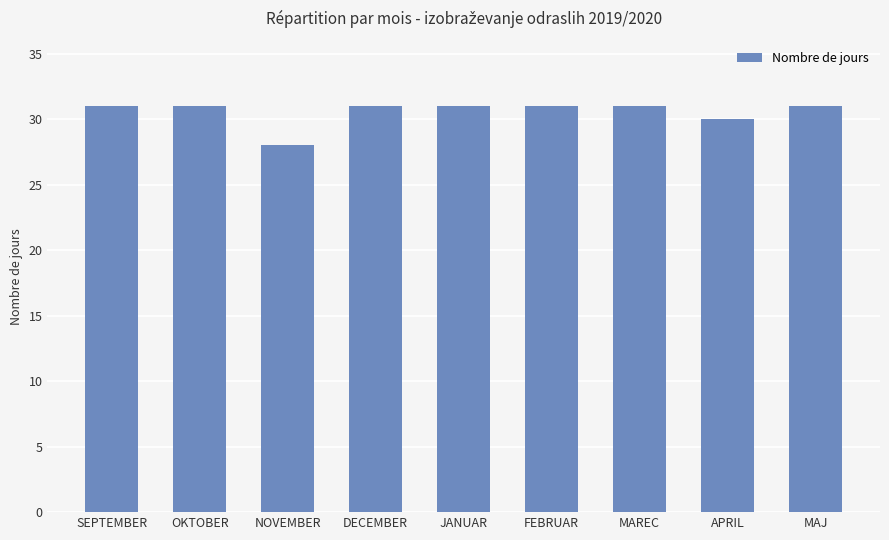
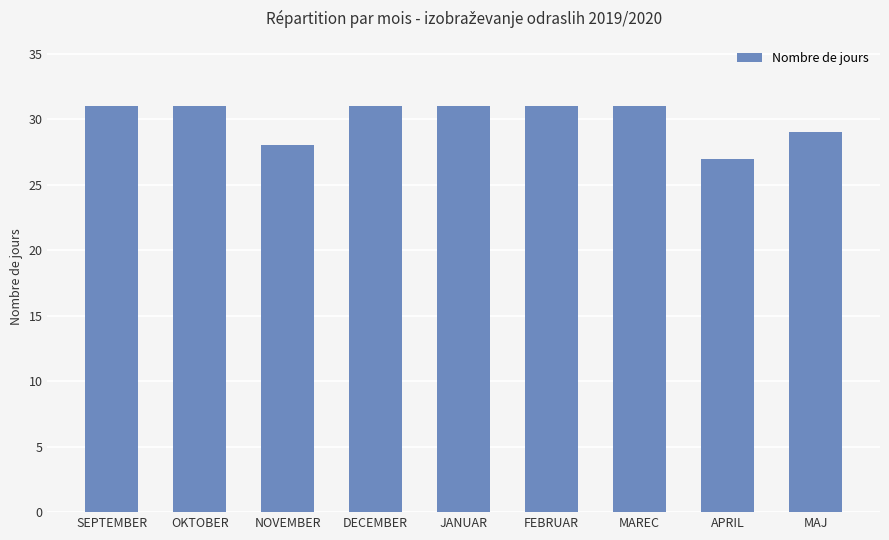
APRIL: 30 -> 27
MAJ: 31 -> 29
